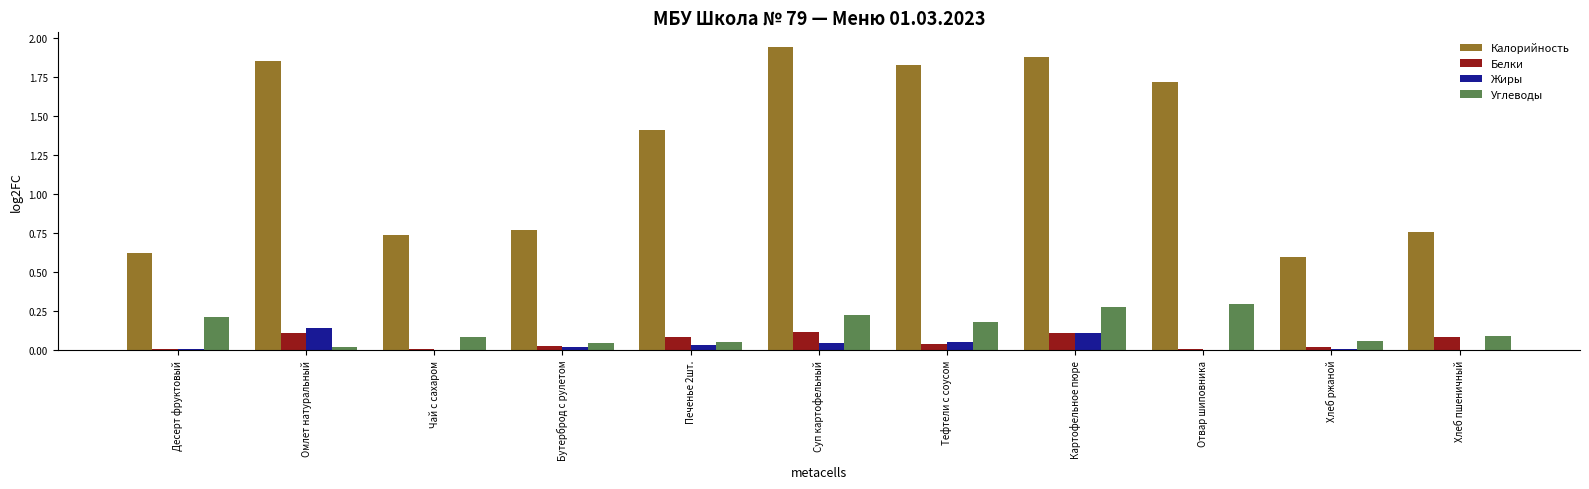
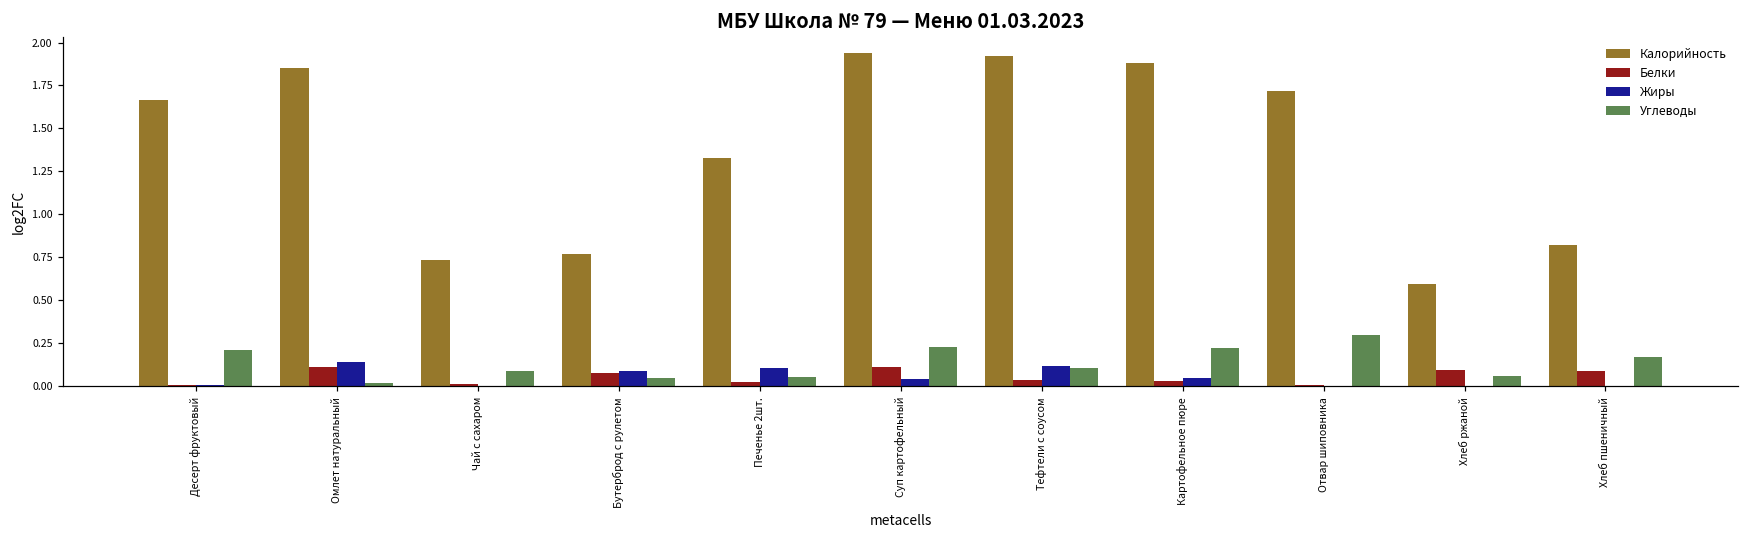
Калорийность, Десерт фруктовый: 0.62 -> 1.67
Белки, Бутерброд с рулетом: 0.03 -> 0.08
Жиры, Бутерброд с рулетом: 0.02 -> 0.09
Калорийность, Печенье 2шт.: 1.41 -> 1.33
Белки, Печенье 2шт.: 0.09 -> 0.02
Жиры, Печенье 2шт.: 0.03 -> 0.11
Калорийность, Тефтели с соусом: 1.83 -> 1.92
Жиры, Тефтели с соусом: 0.05 -> 0.11
Углеводы, Тефтели с соусом: 0.18 -> 0.11
Белки, Картофельное пюре: 0.11 -> 0.03
Жиры, Картофельное пюре: 0.11 -> 0.05
Углеводы, Картофельное пюре: 0.27 -> 0.22
Белки, Хлеб ржаной: 0.02 -> 0.09
Калорийность, Хлеб пшеничный: 0.75 -> 0.82
Углеводы, Хлеб пшеничный: 0.09 -> 0.17
